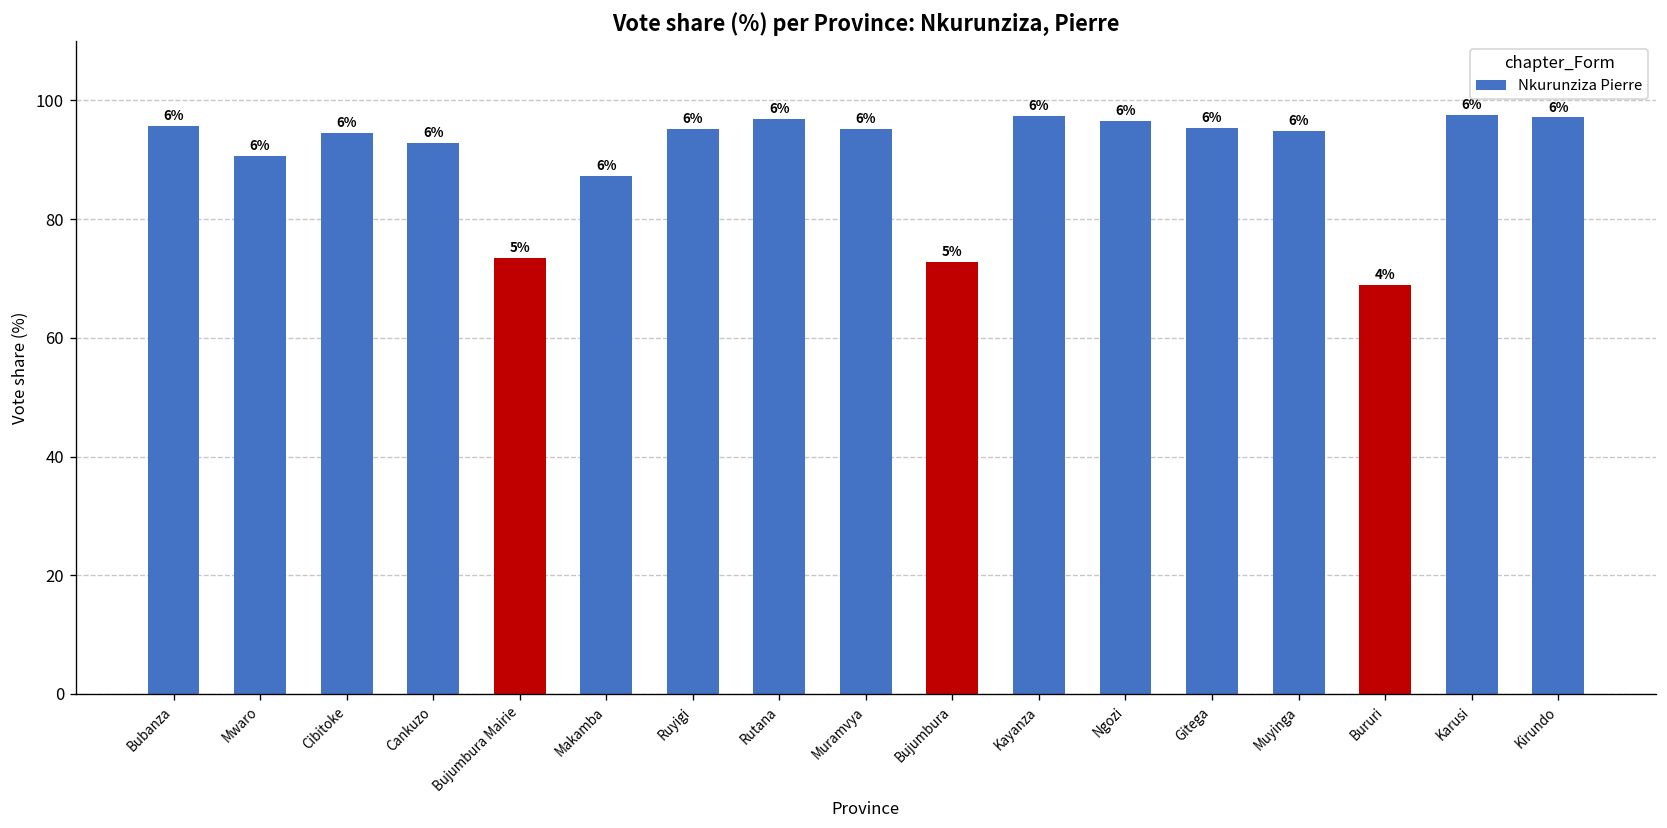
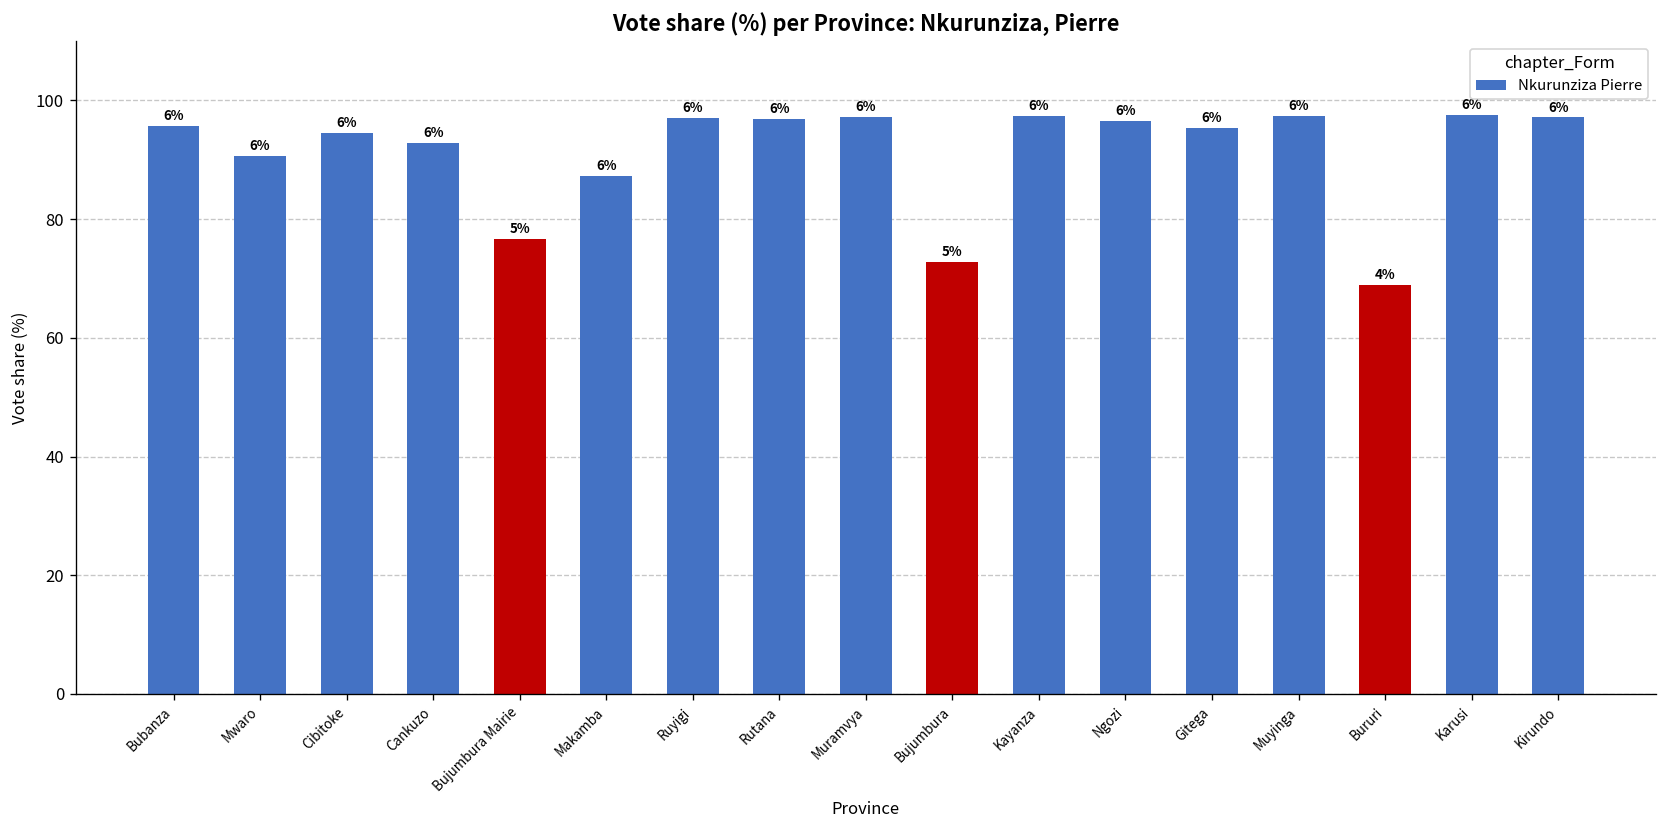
Bujumbura Mairie: 73 -> 77
Ruyigi: 95 -> 97
Muramvya: 95 -> 97
Muyinga: 95 -> 97
